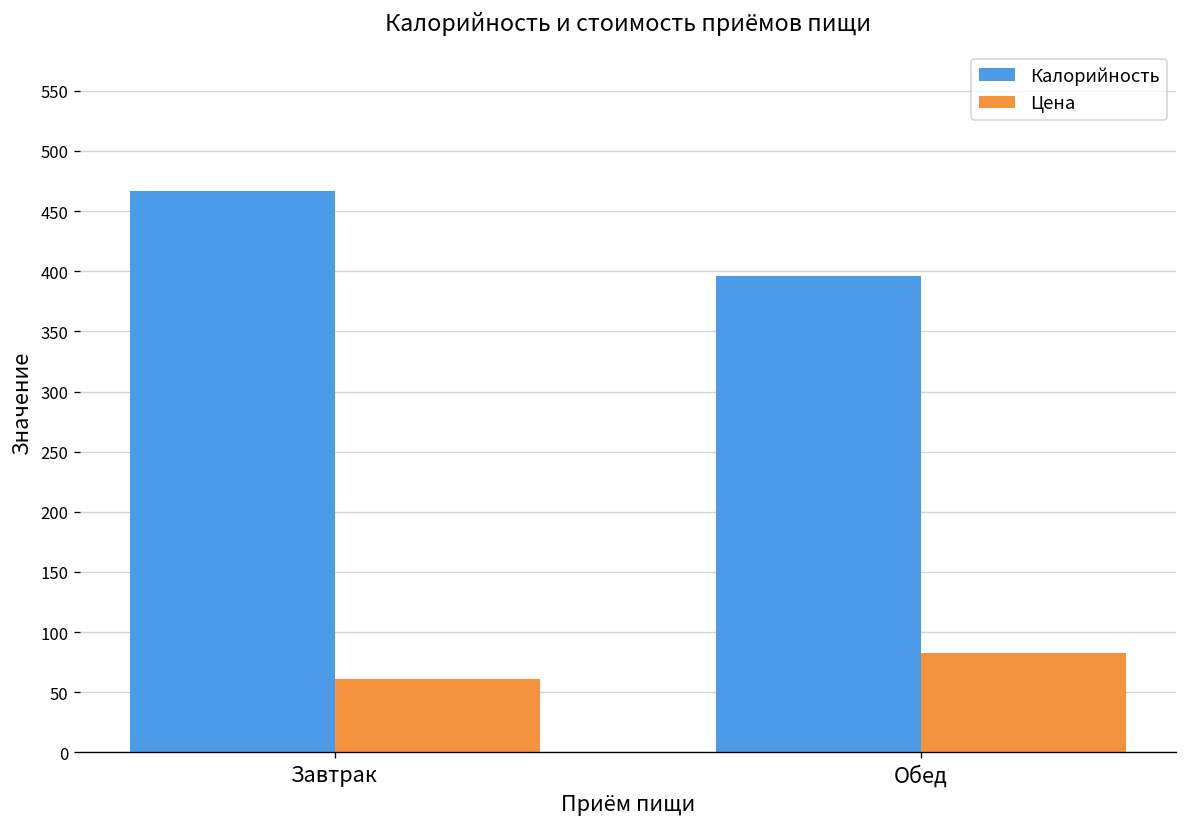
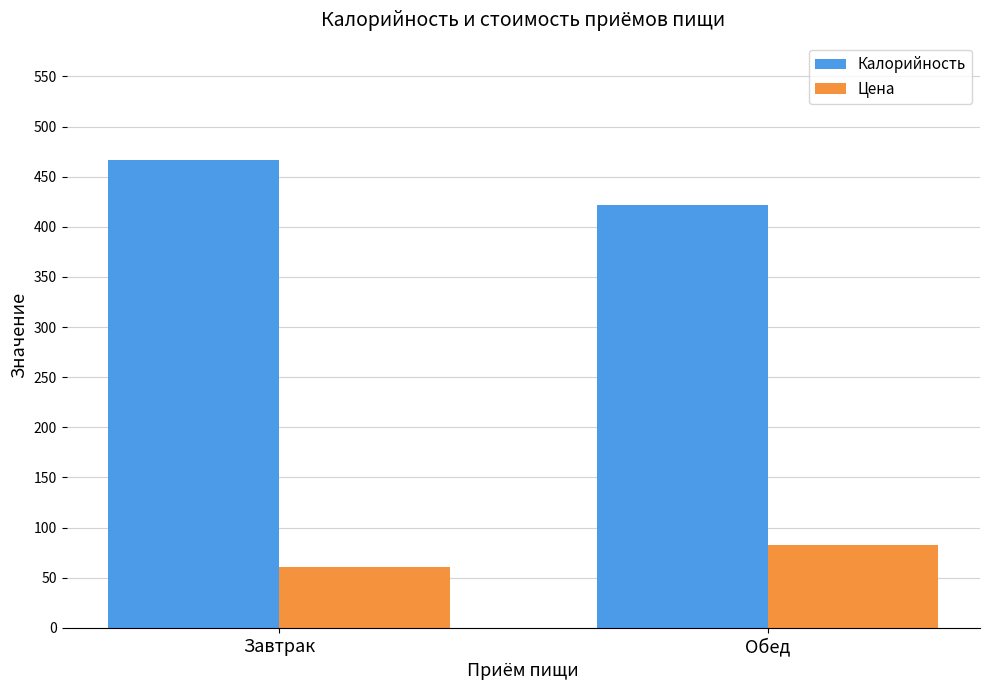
Калорийность, Обед: 396 -> 422
